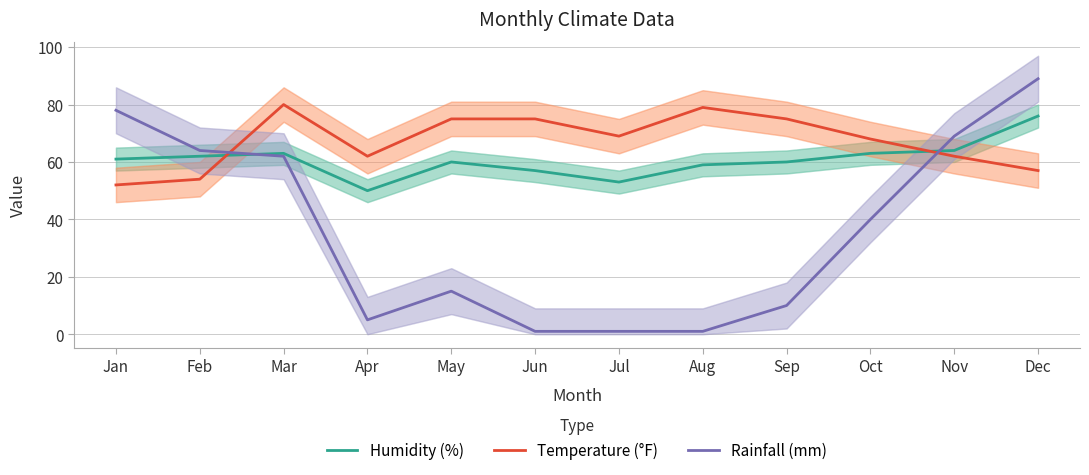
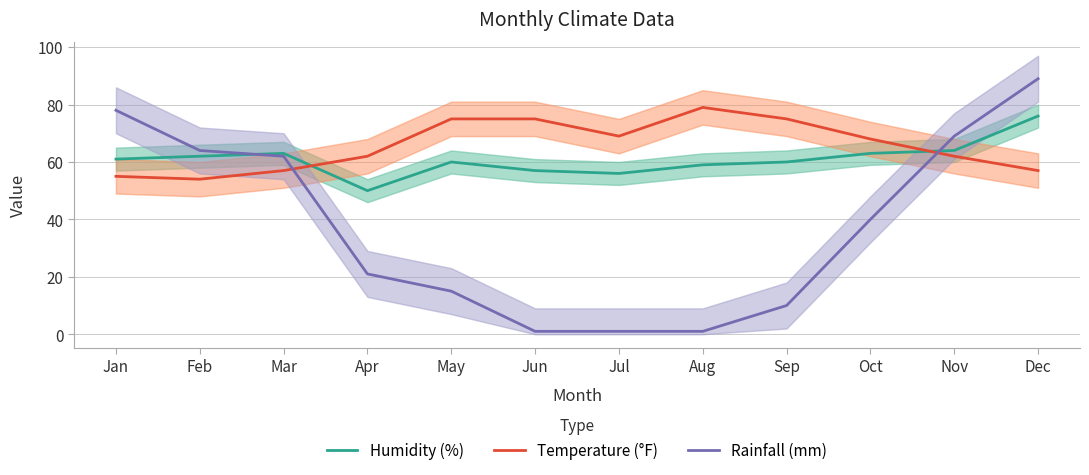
Temperature (°F), Jan: 52 -> 55
Temperature (°F), Mar: 80 -> 57
Rainfall (mm), Apr: 5 -> 21
Humidity (%), Jul: 53 -> 56
